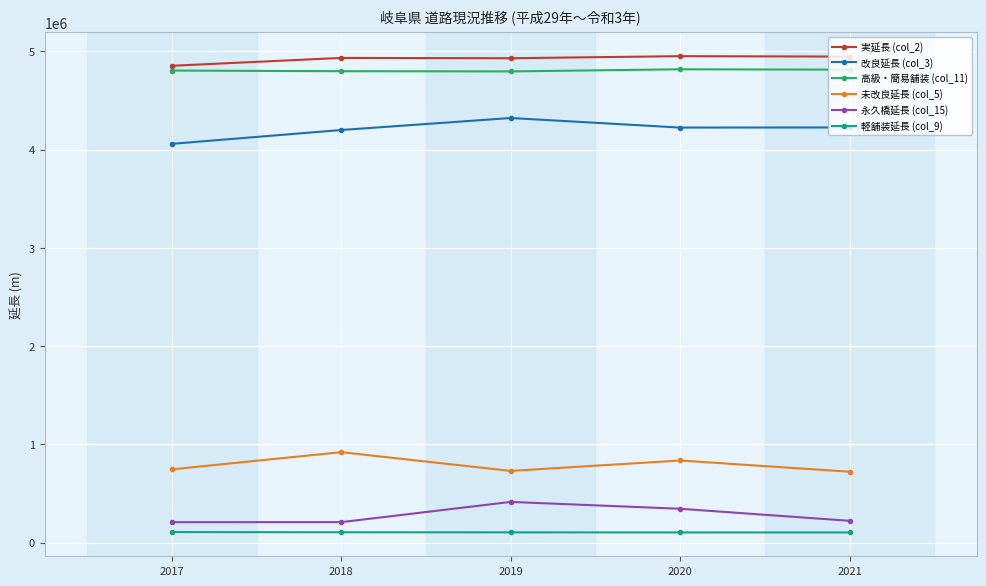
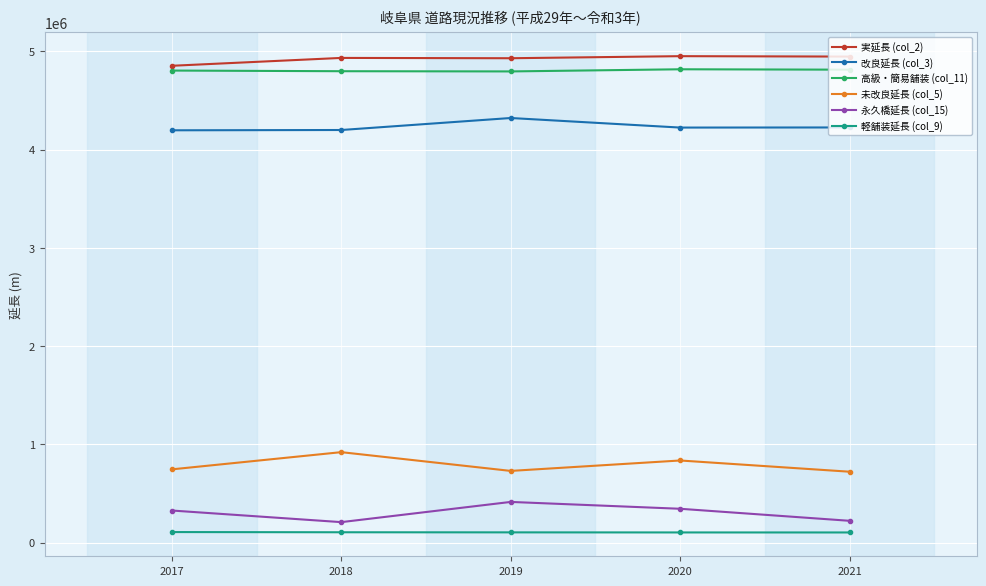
改良延長 (col_3), 2017: 4100000 -> 4200000
永久橋延長 (col_15), 2017: 200000 -> 300000
